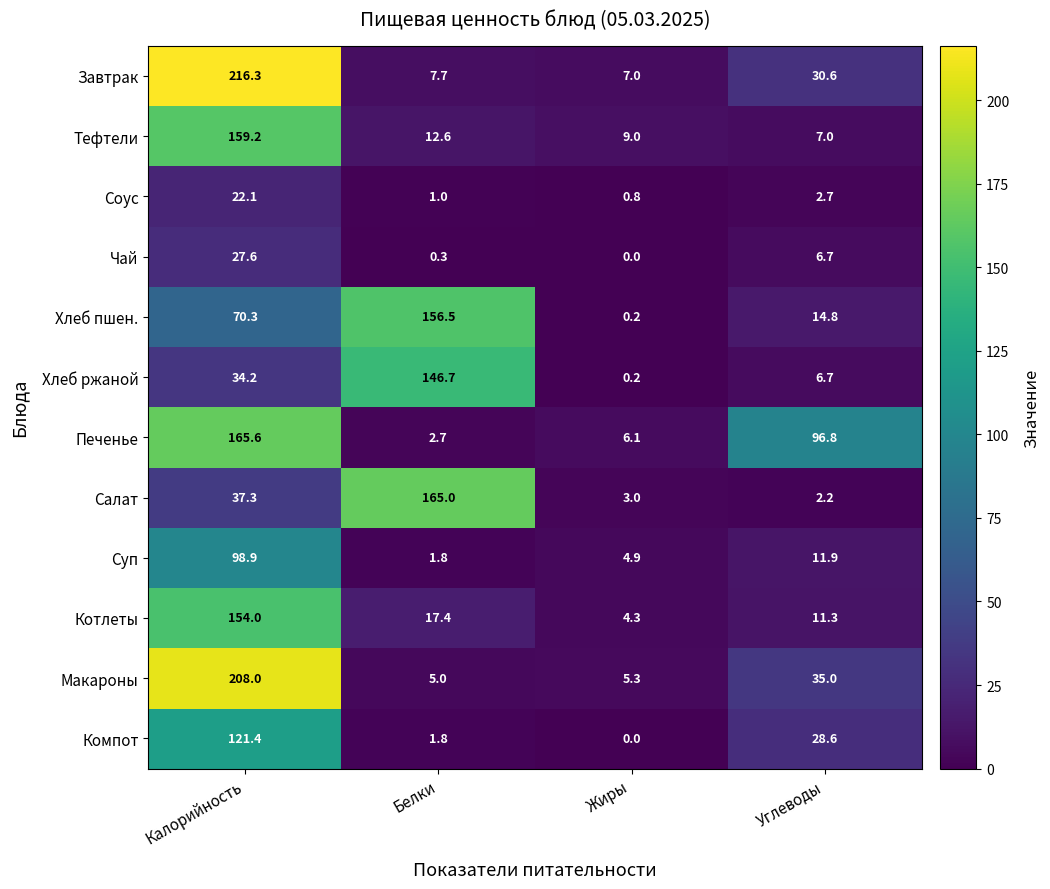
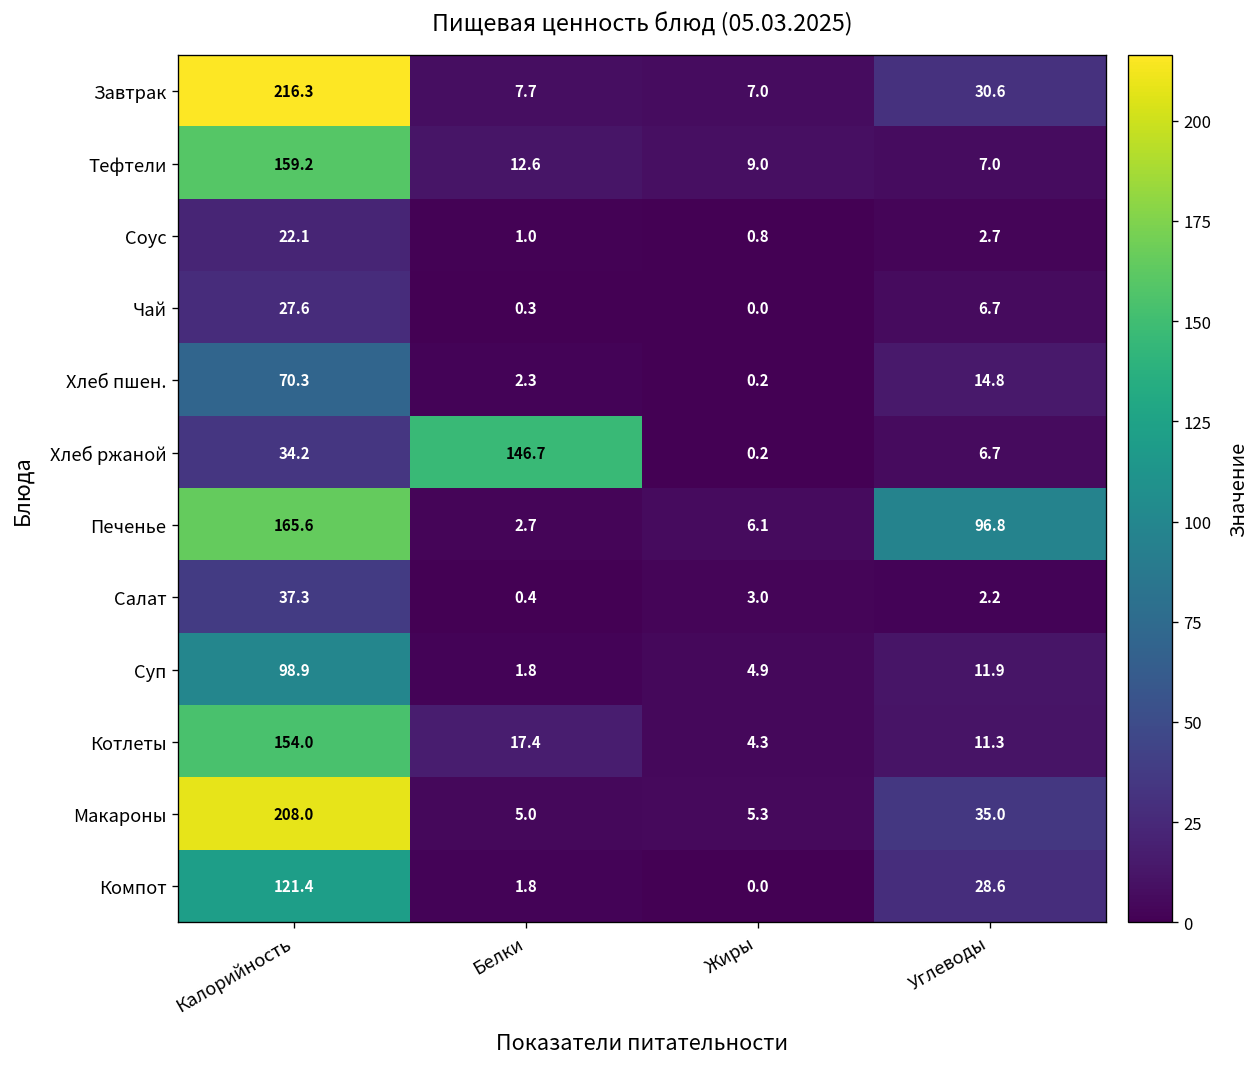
Хлеб пшен., Белки: 156.5 -> 2.3
Салат, Белки: 165.0 -> 0.4
